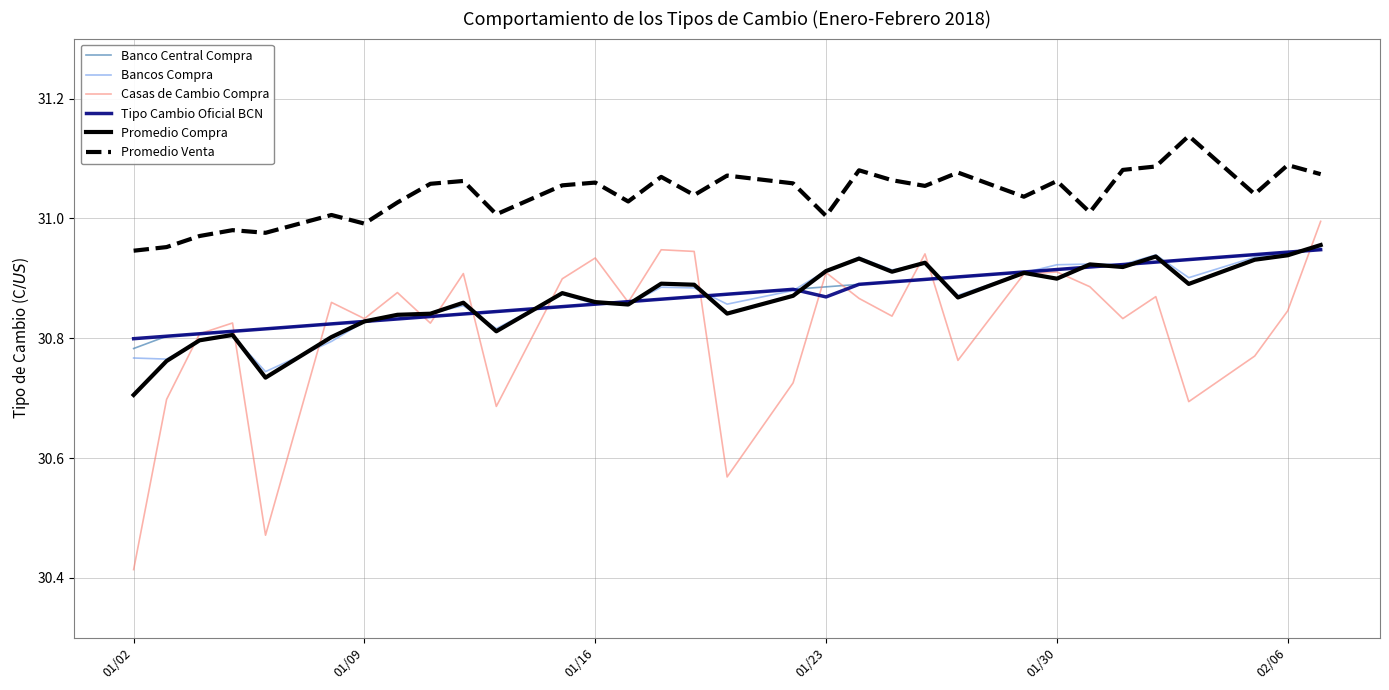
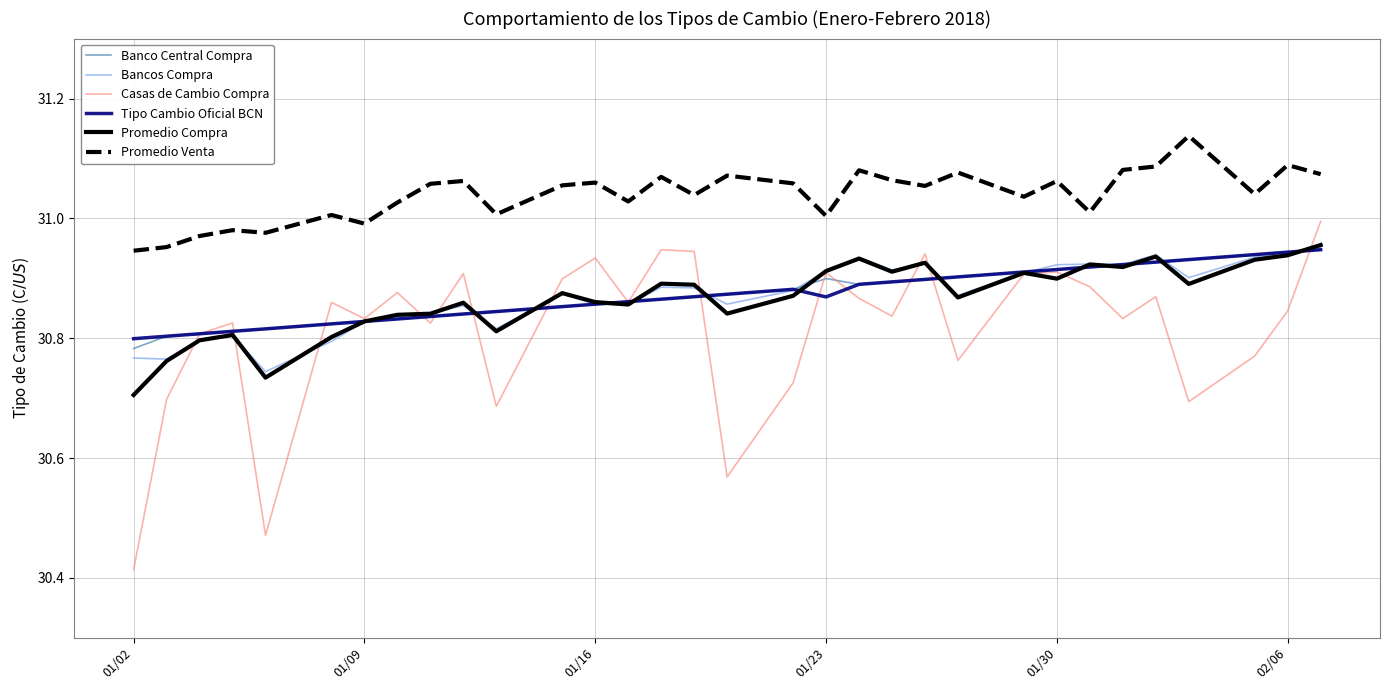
Banco Central Compra, 01/23: 30.89 -> 30.90
